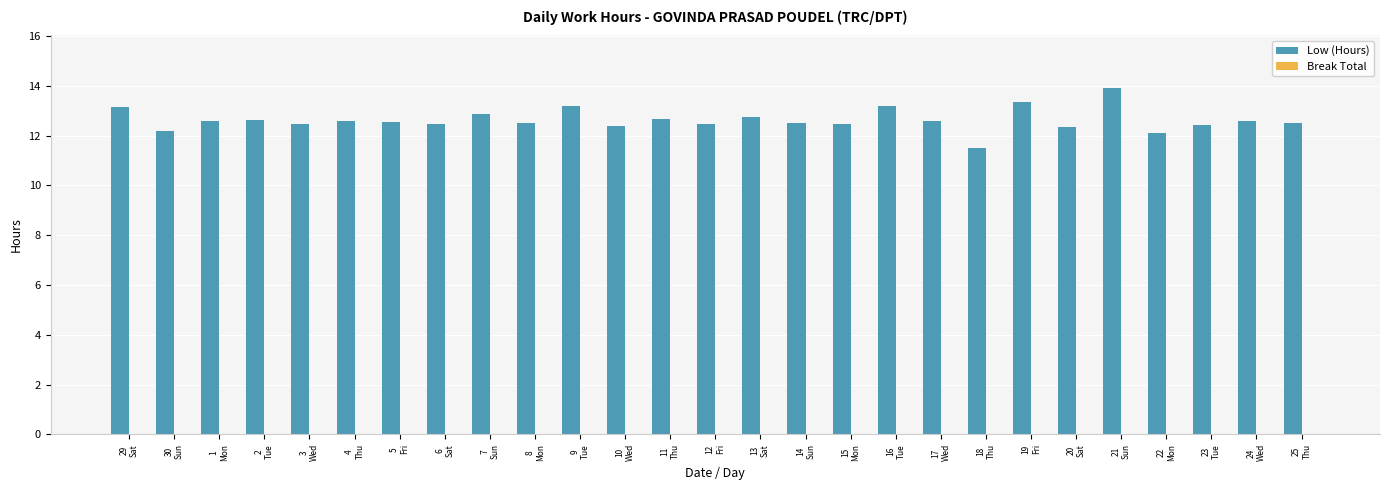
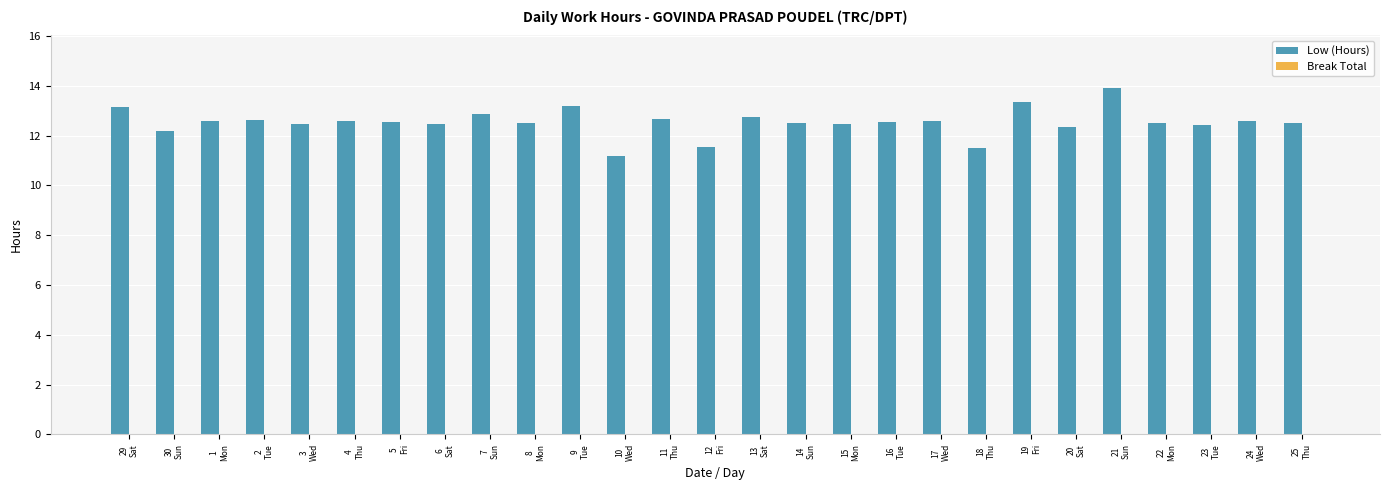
Low (Hours), 10 Wed: 12.4 -> 11.2
Low (Hours), 12 Fri: 12.5 -> 11.5
Low (Hours), 16 Tue: 13.2 -> 12.6
Low (Hours), 22 Mon: 12.1 -> 12.5
